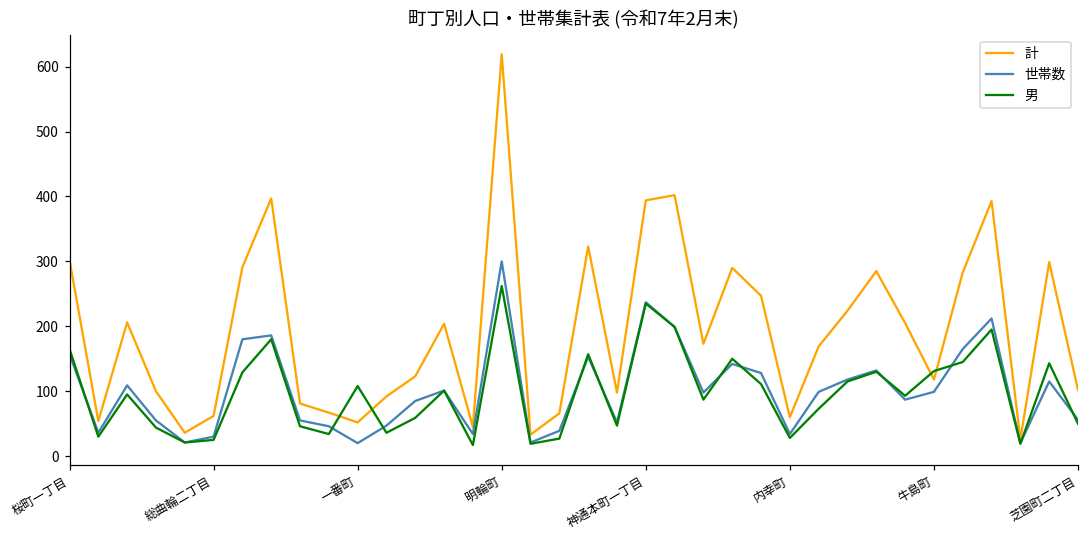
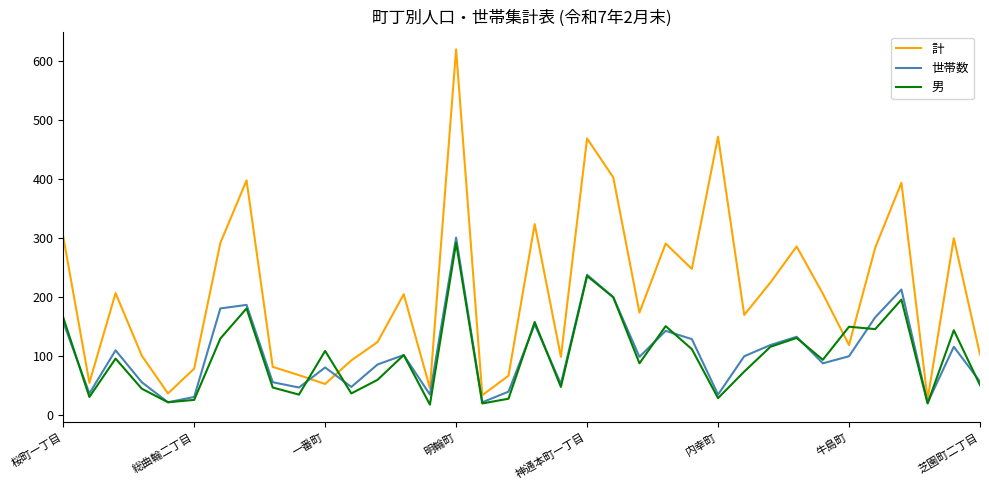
計, 総曲輪二丁目: 60 -> 80
世帯数, 一番町: 20 -> 80
男, 明輪町: 260 -> 290
計, 神通本町一丁目: 390 -> 470
計, 内幸町: 60 -> 470
男, 牛島町: 130 -> 150
